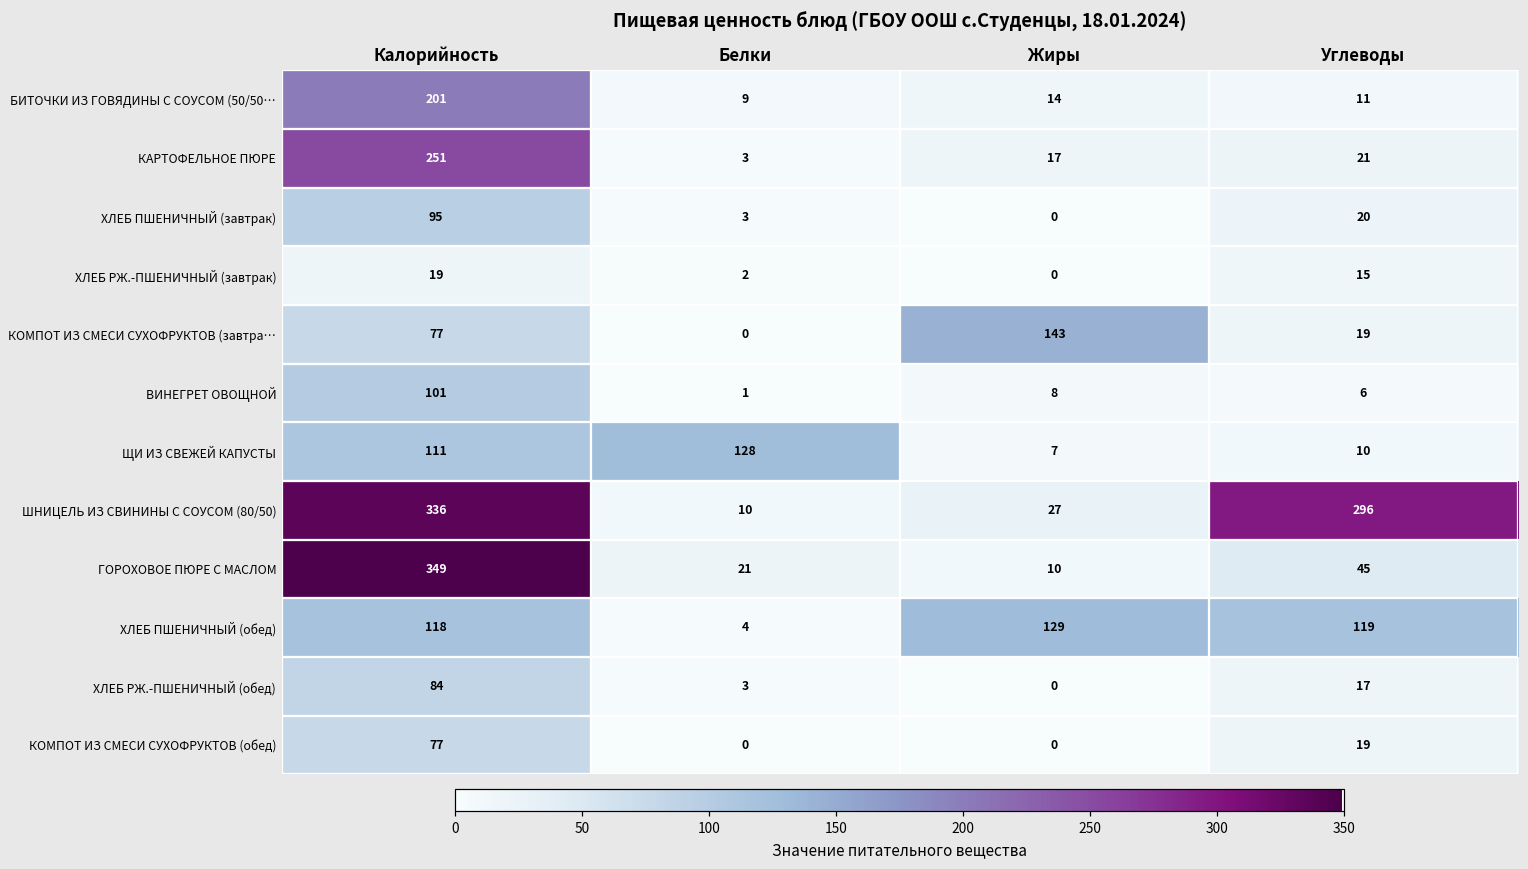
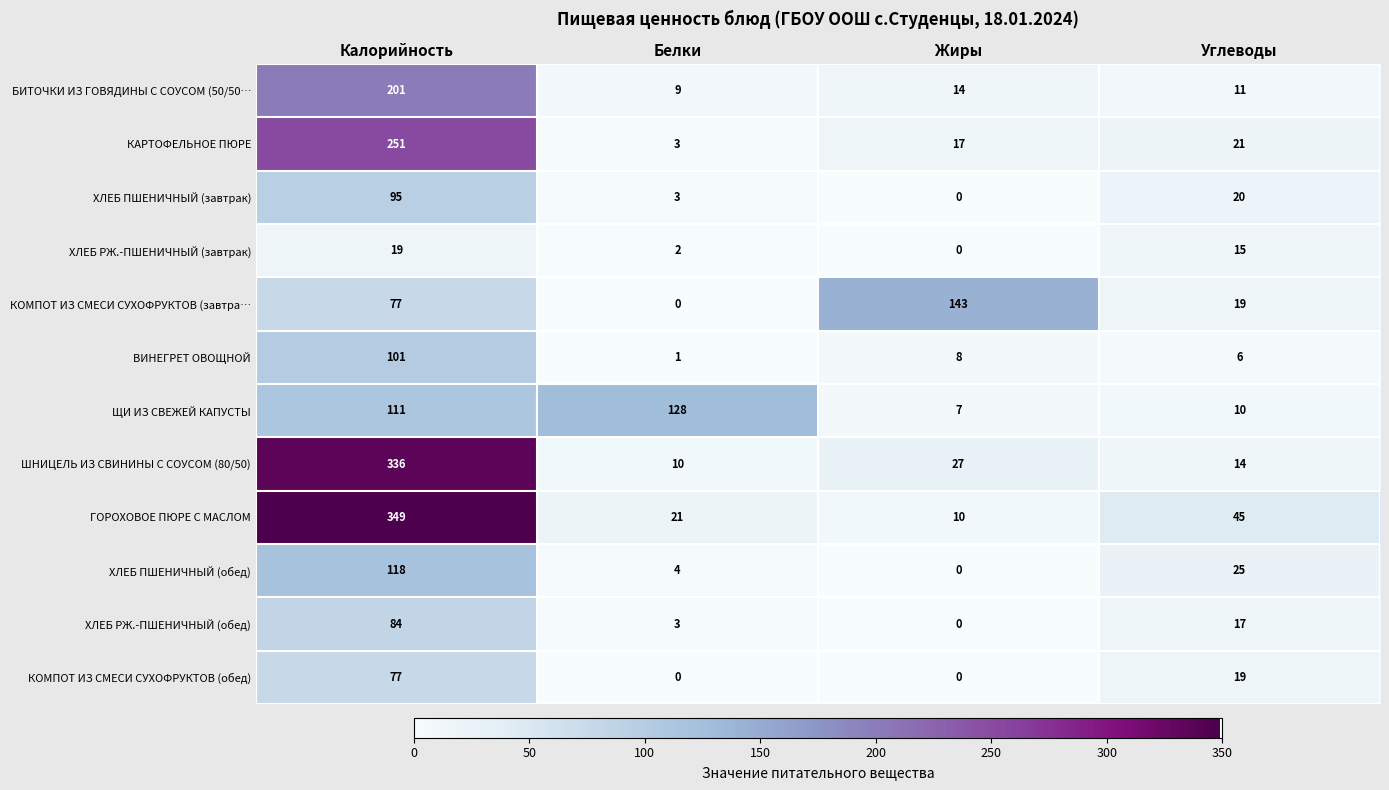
ШНИЦЕЛЬ ИЗ СВИНИНЫ С СОУСОМ (80/50), Углеводы: 296 -> 14
ХЛЕБ ПШЕНИЧНЫЙ (обед), Жиры: 129 -> 0
ХЛЕБ ПШЕНИЧНЫЙ (обед), Углеводы: 119 -> 25
